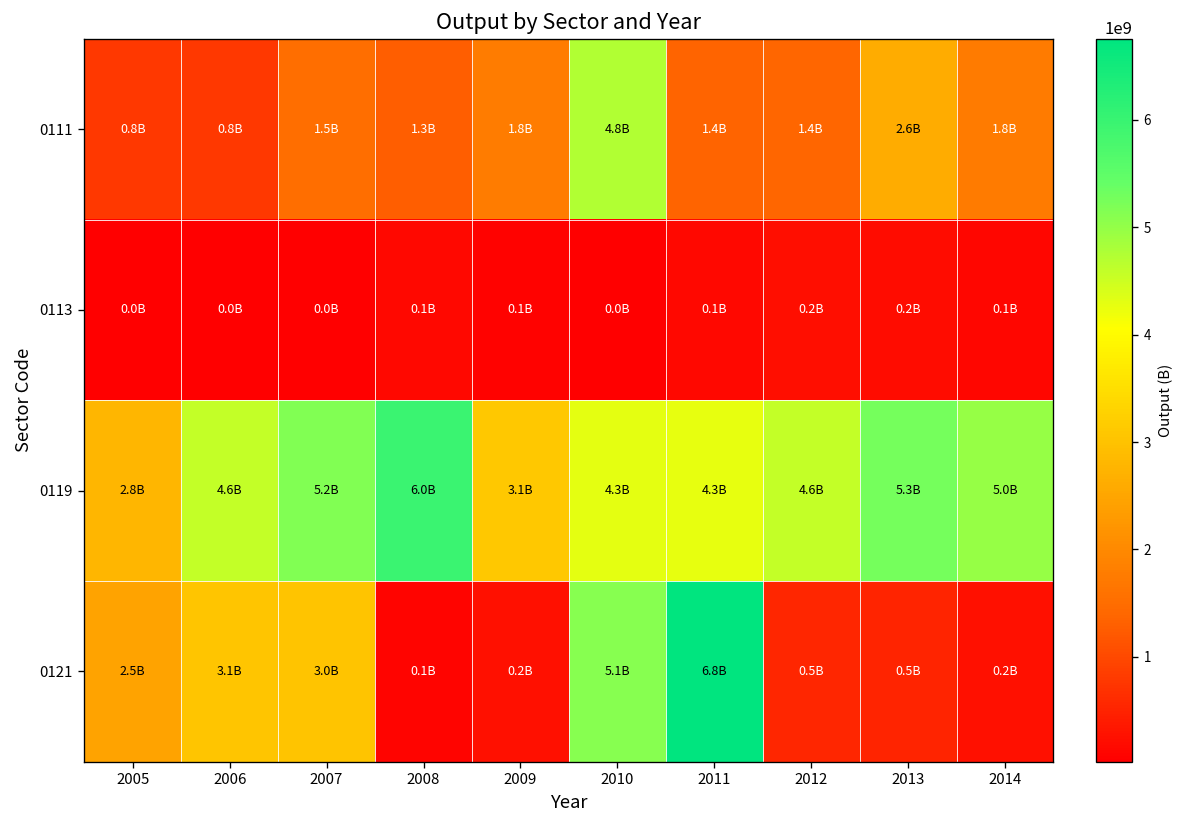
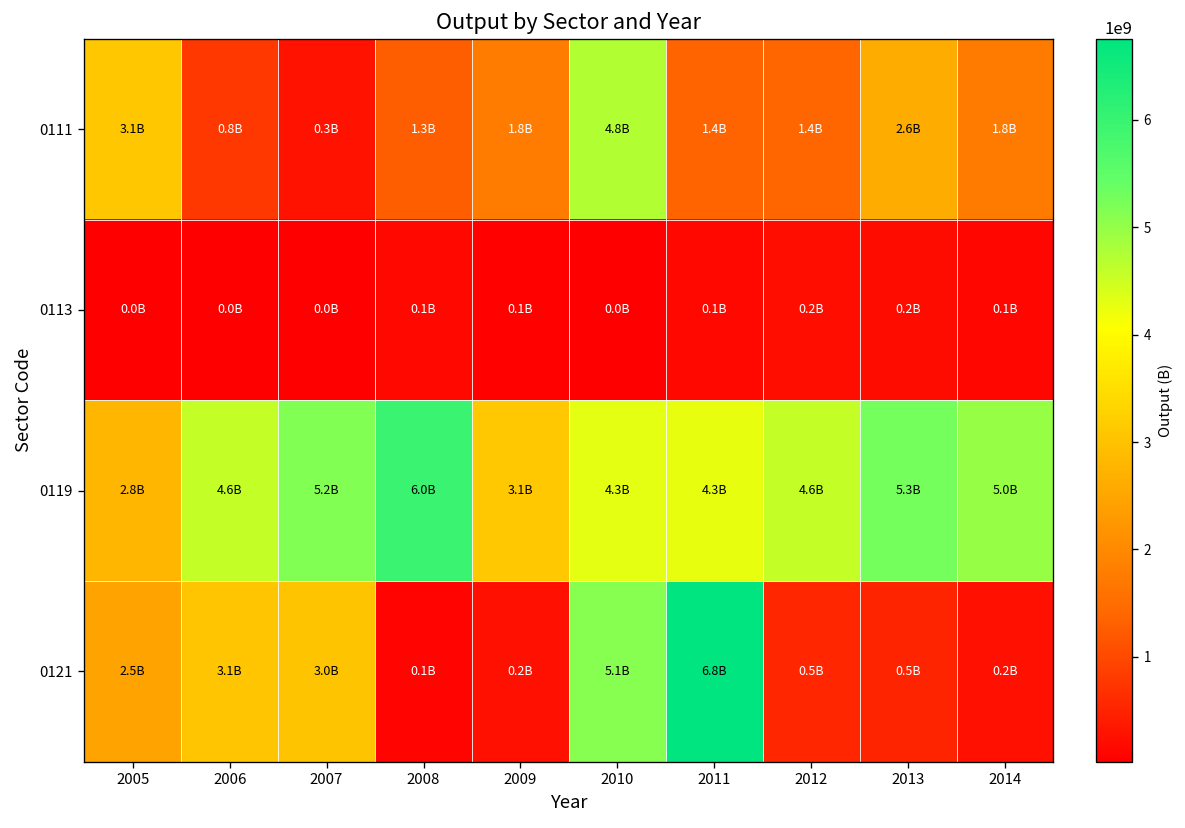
0111, 2005: 0.8B -> 3.1B
0111, 2007: 1.5B -> 0.3B
